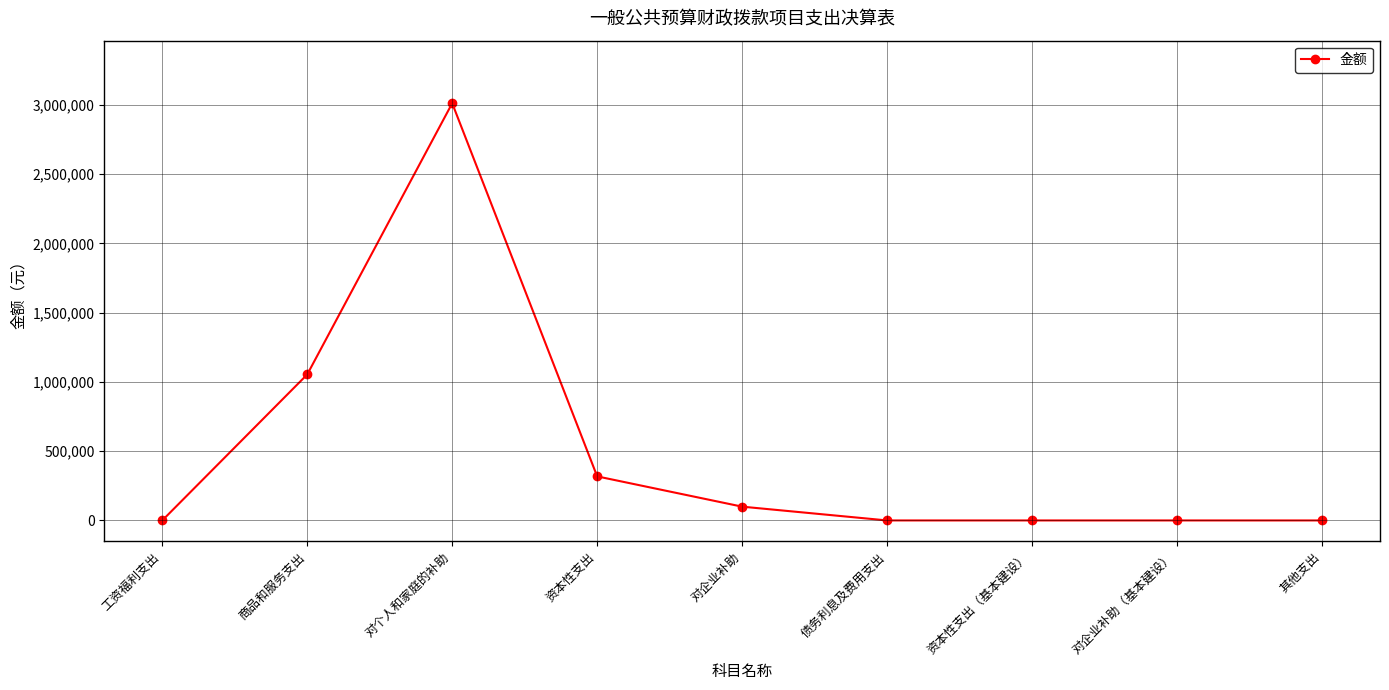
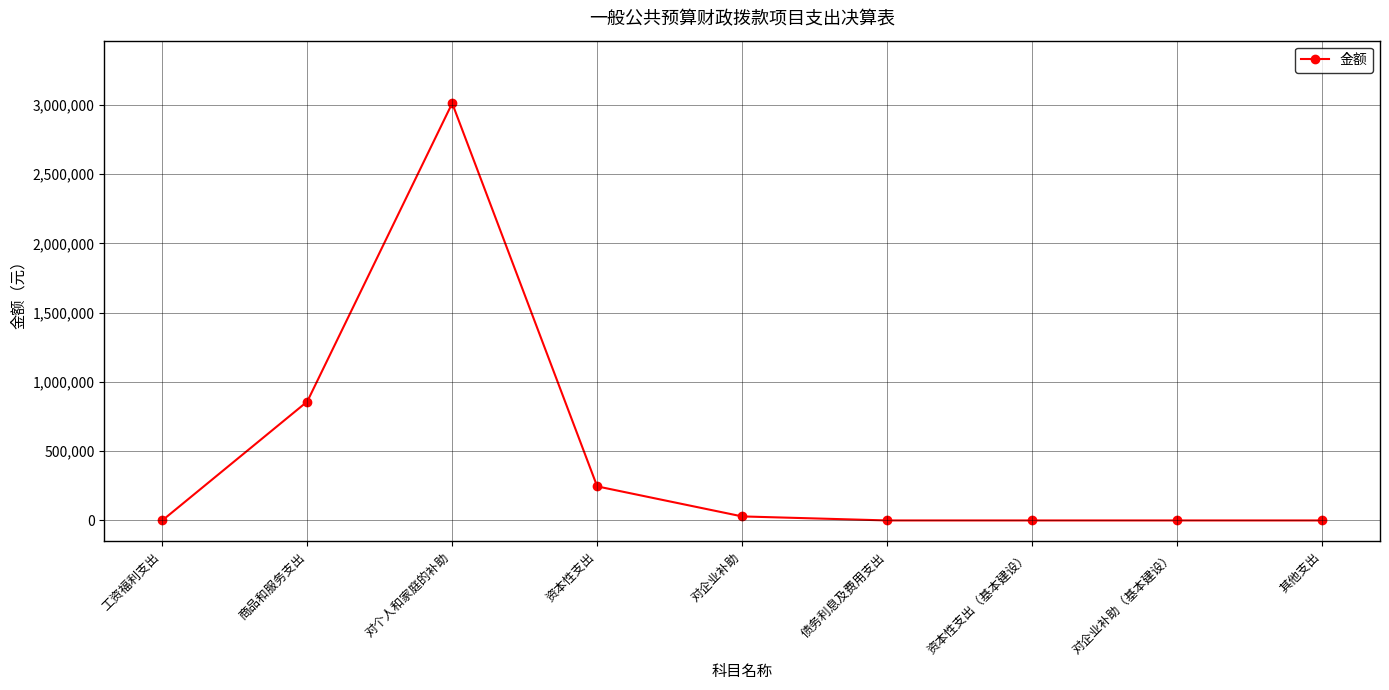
商品和服务支出: 1,050,000 -> 860,000
资本性支出: 320,000 -> 250,000
对企业补助: 100,000 -> 30,000
